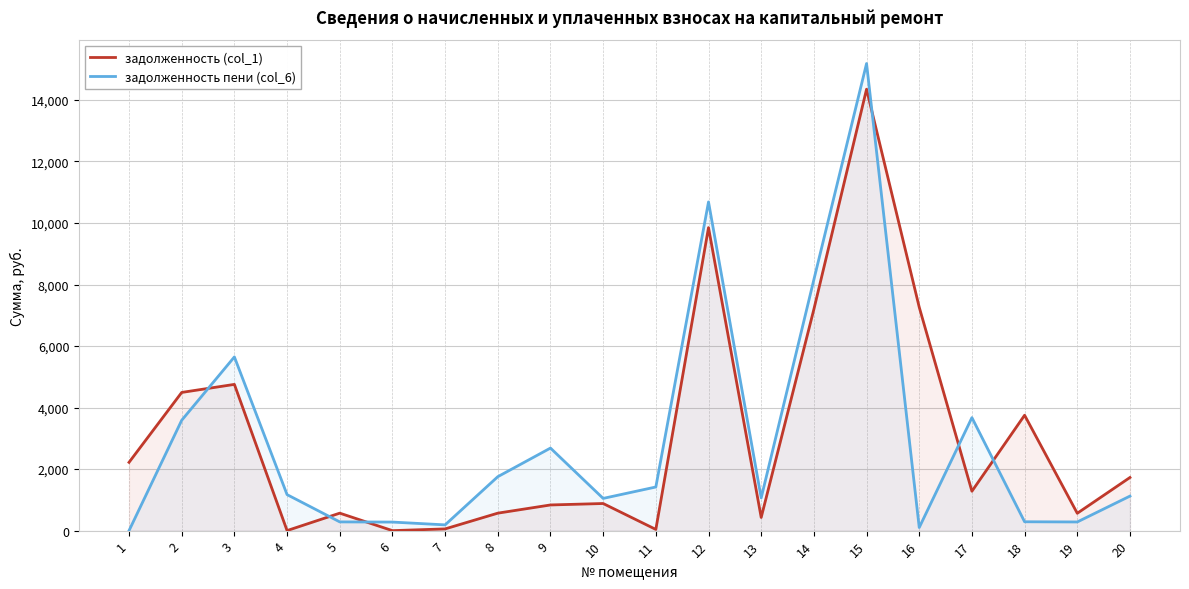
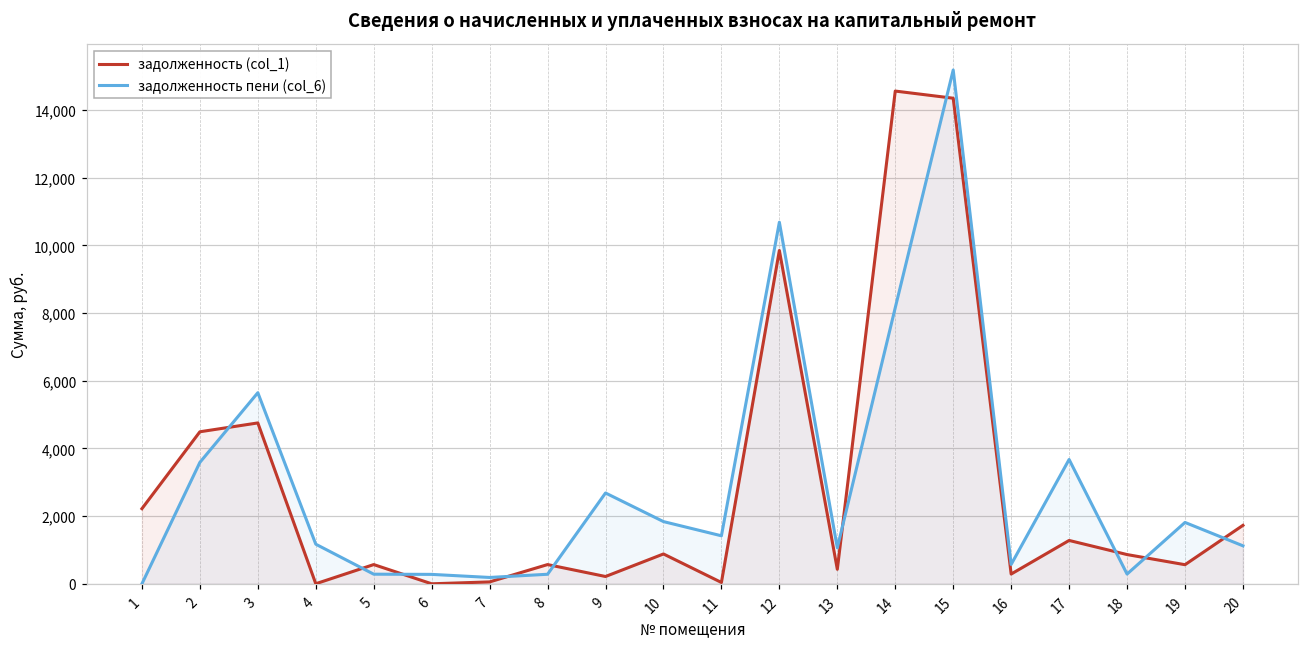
задолженность пени (col_6), 8: 1,800 -> 300
задолженность (col_1), 9: 800 -> 200
задолженность пени (col_6), 10: 1,000 -> 1,800
задолженность (col_1), 14: 7,200 -> 14,600
задолженность (col_1), 16: 7,300 -> 300
задолженность пени (col_6), 16: 100 -> 600
задолженность (col_1), 18: 3,800 -> 900
задолженность пени (col_6), 19: 300 -> 1,800
